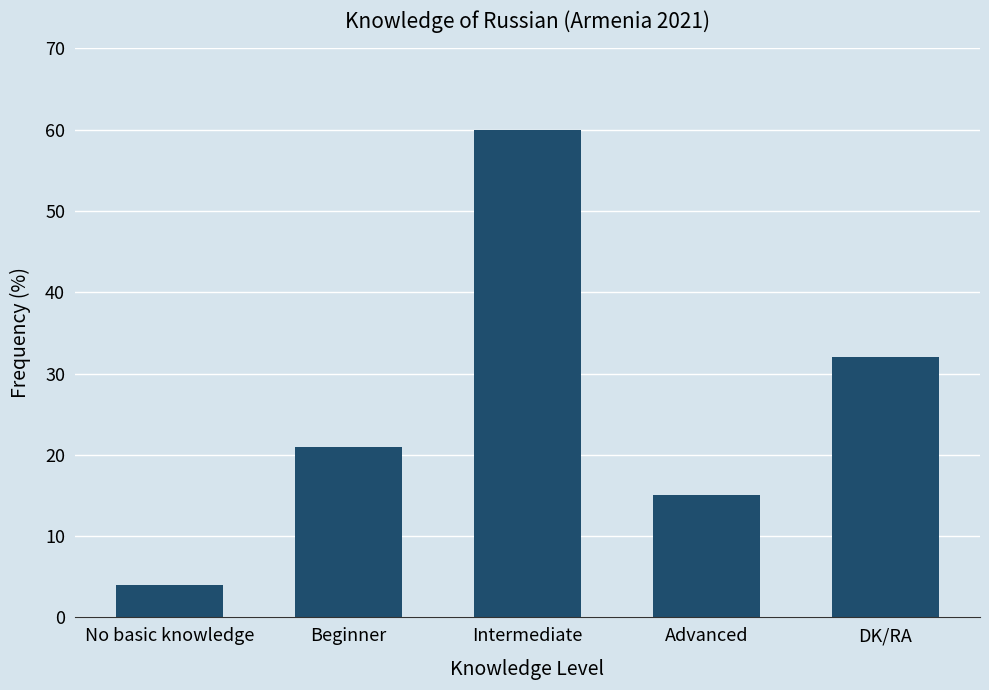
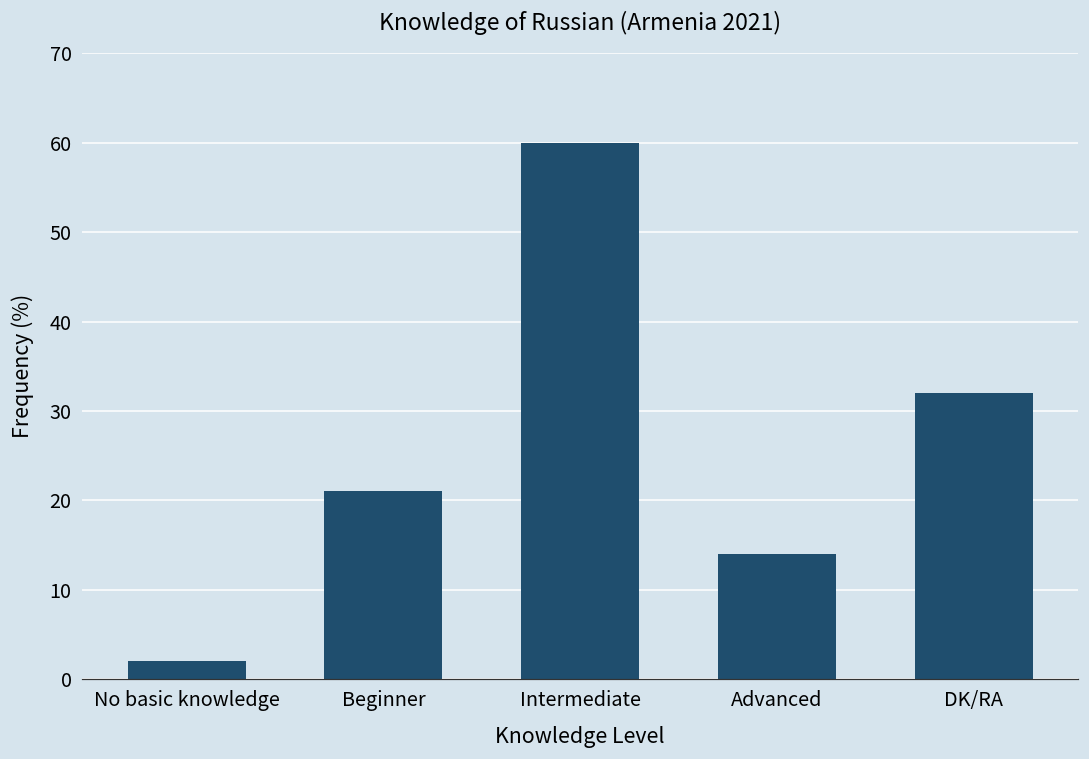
No basic knowledge: 4 -> 2
Advanced: 15 -> 14
